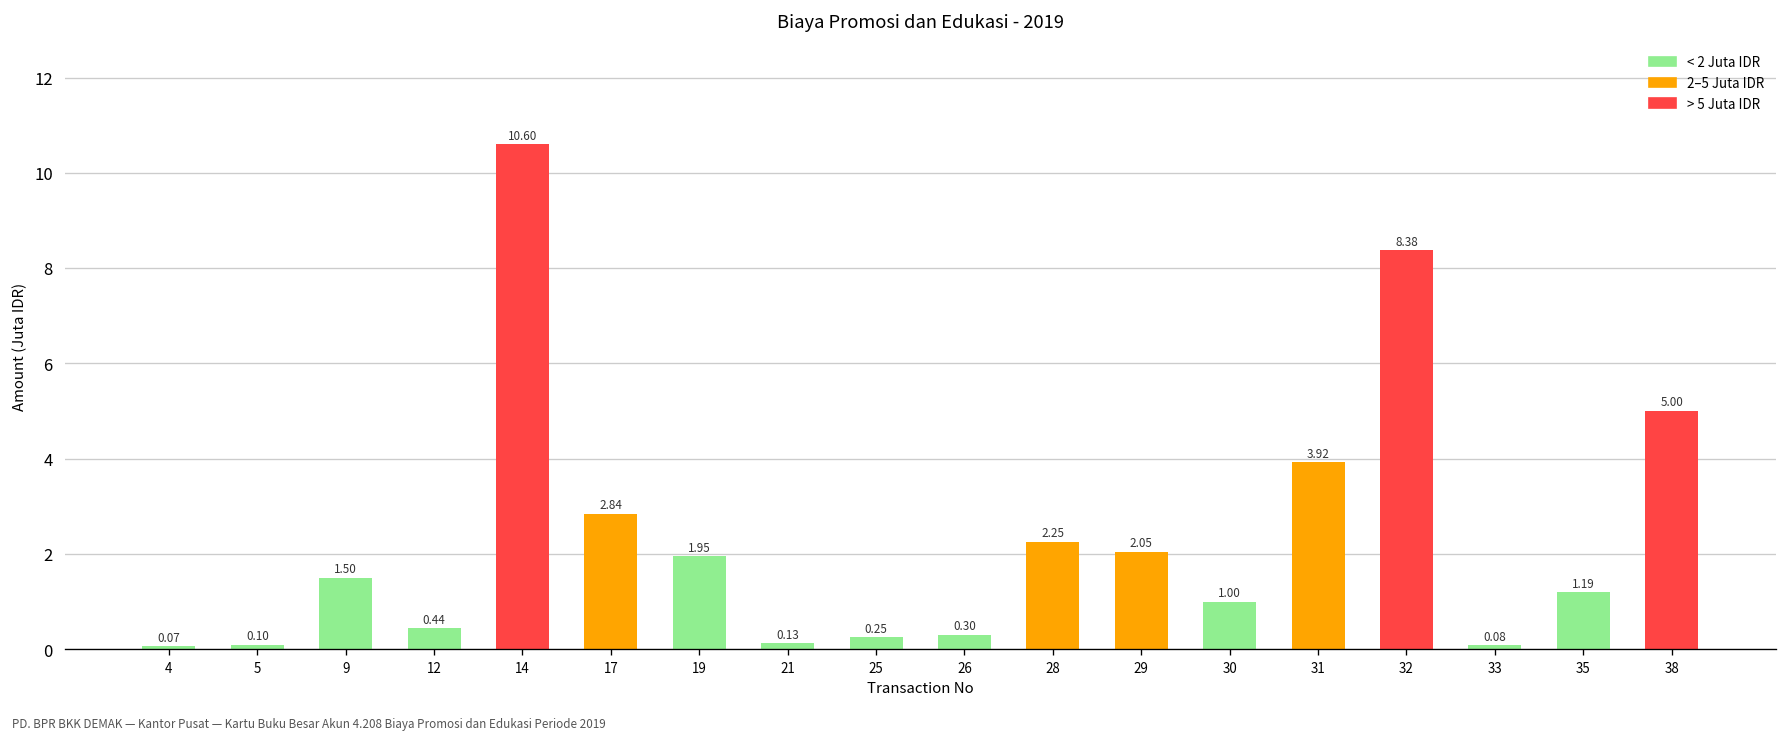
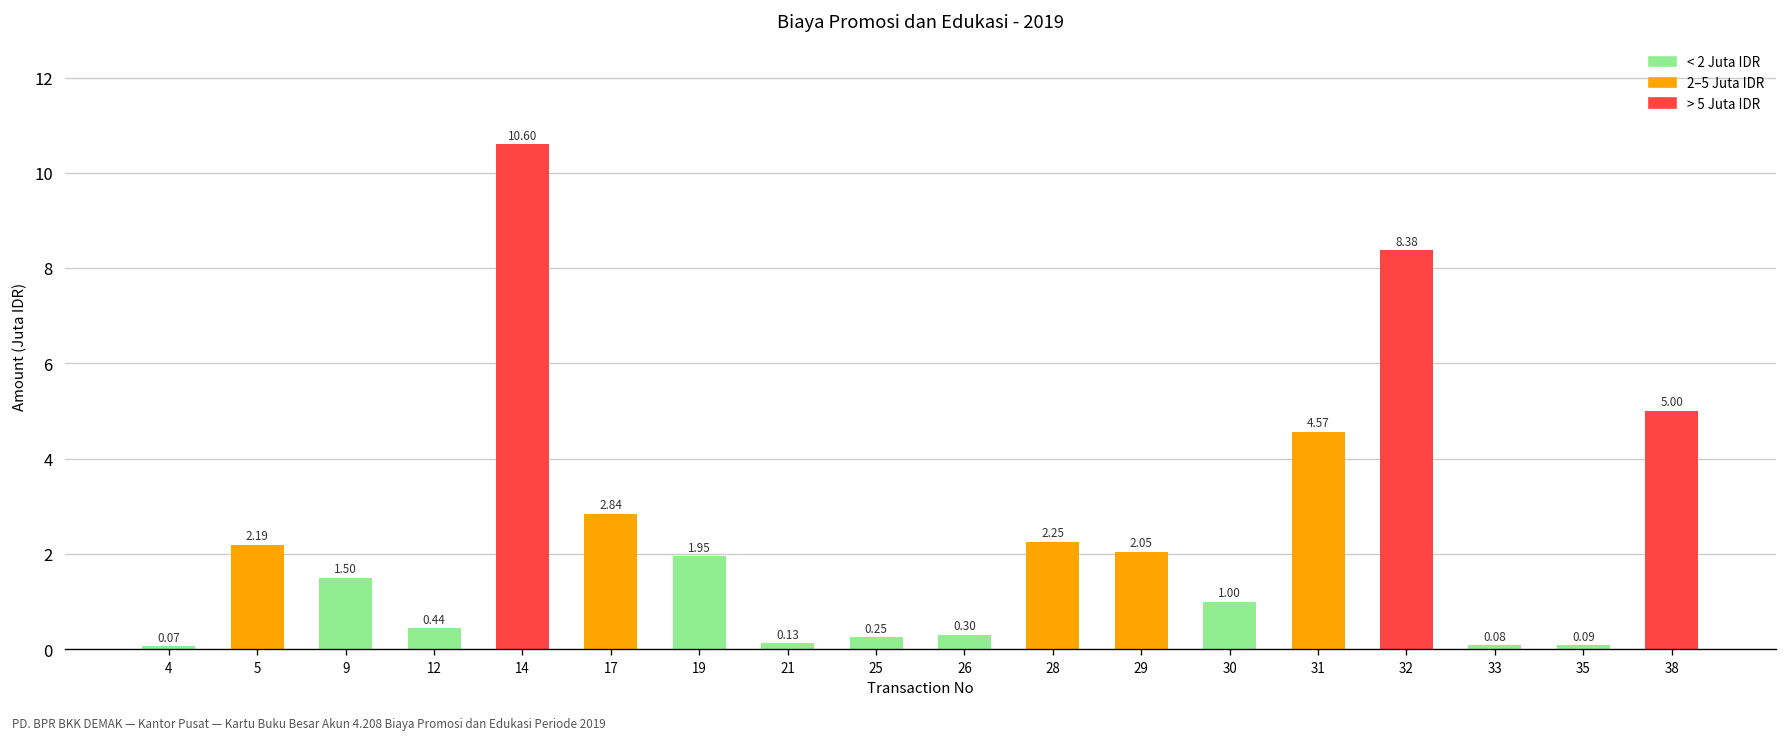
5: 0.10 -> 2.19
31: 3.92 -> 4.57
35: 1.19 -> 0.09
